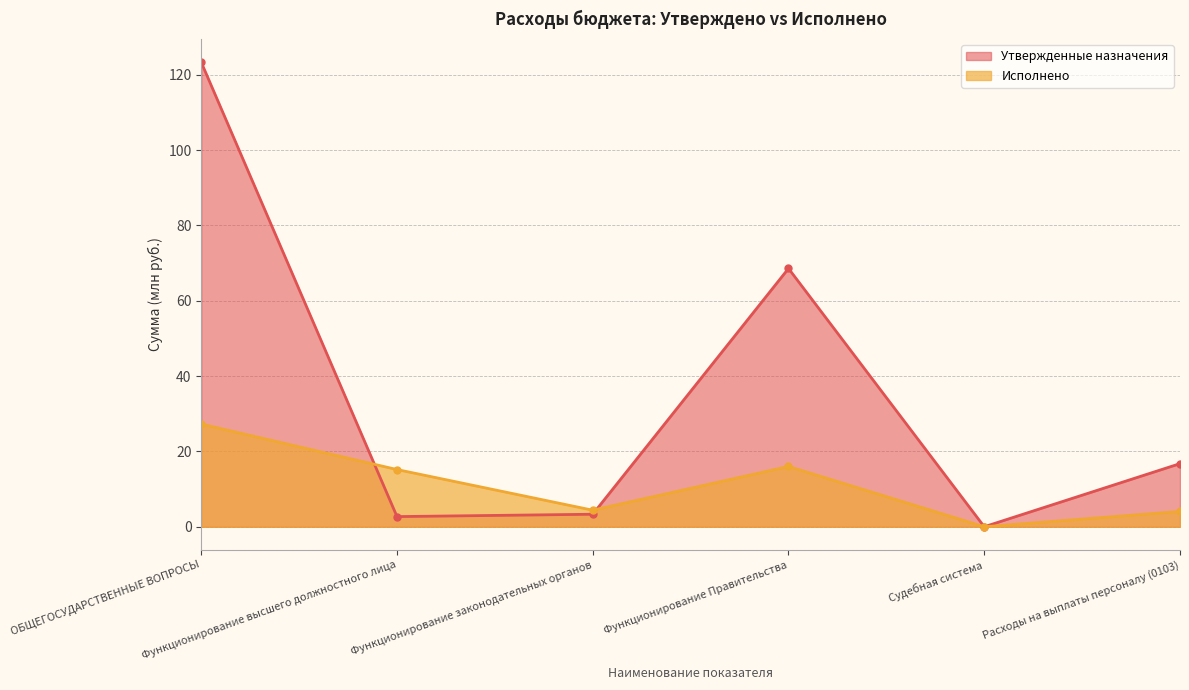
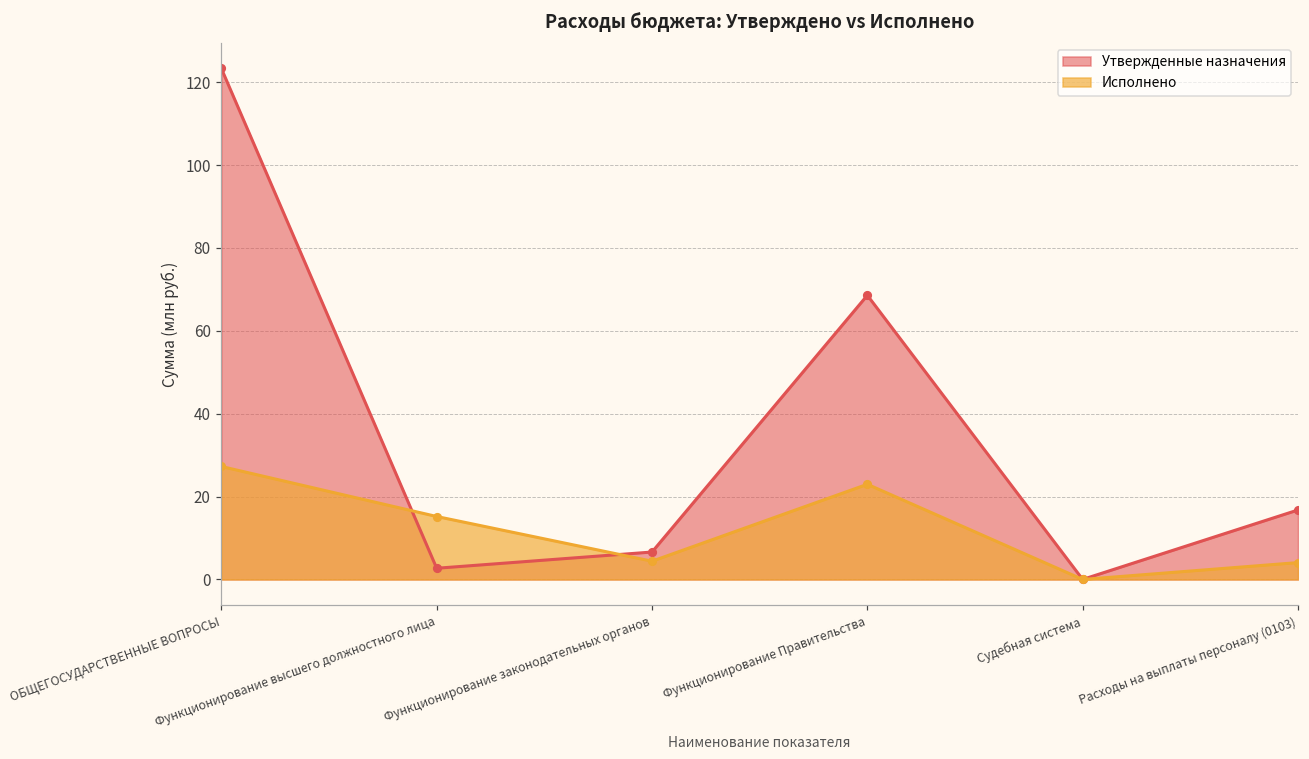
Утвержденные назначения, Функционирование законодательных органов: 3 -> 7
Исполнено, Функционирование Правительства: 16 -> 23
